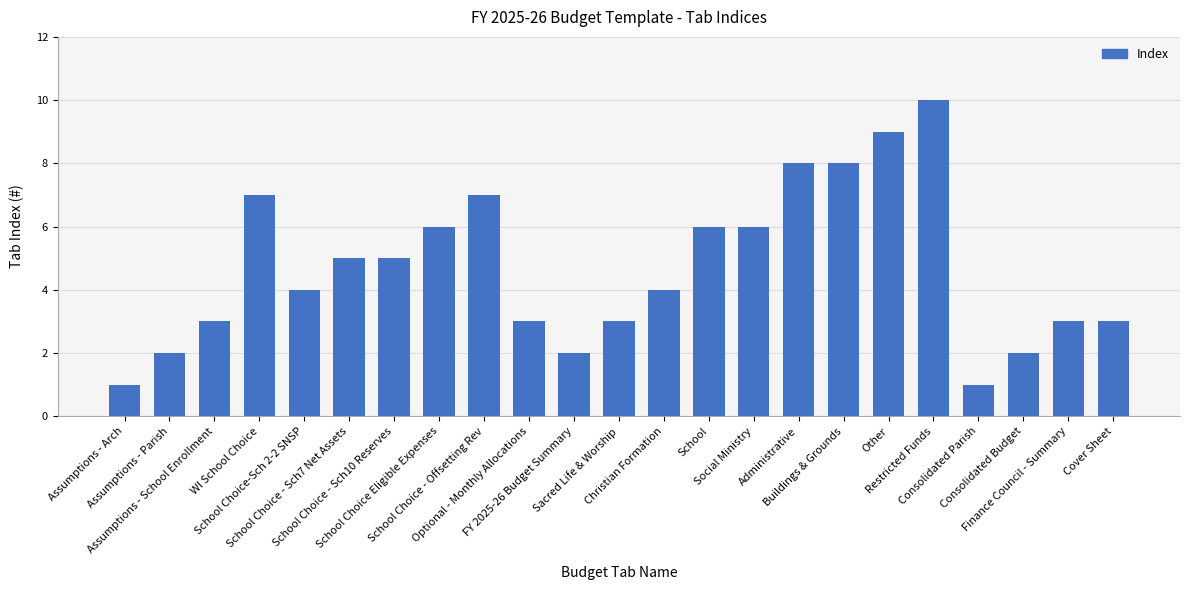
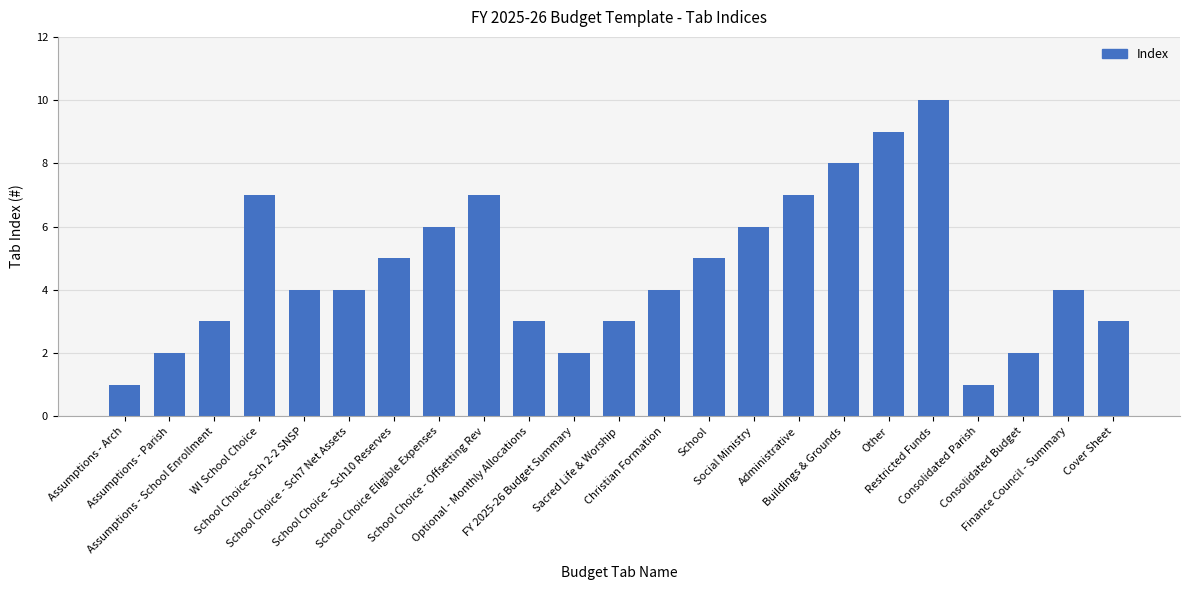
School Choice - Sch7 Net Assets: 5 -> 4
School: 6 -> 5
Administrative: 8 -> 7
Finance Council - Summary: 3 -> 4
